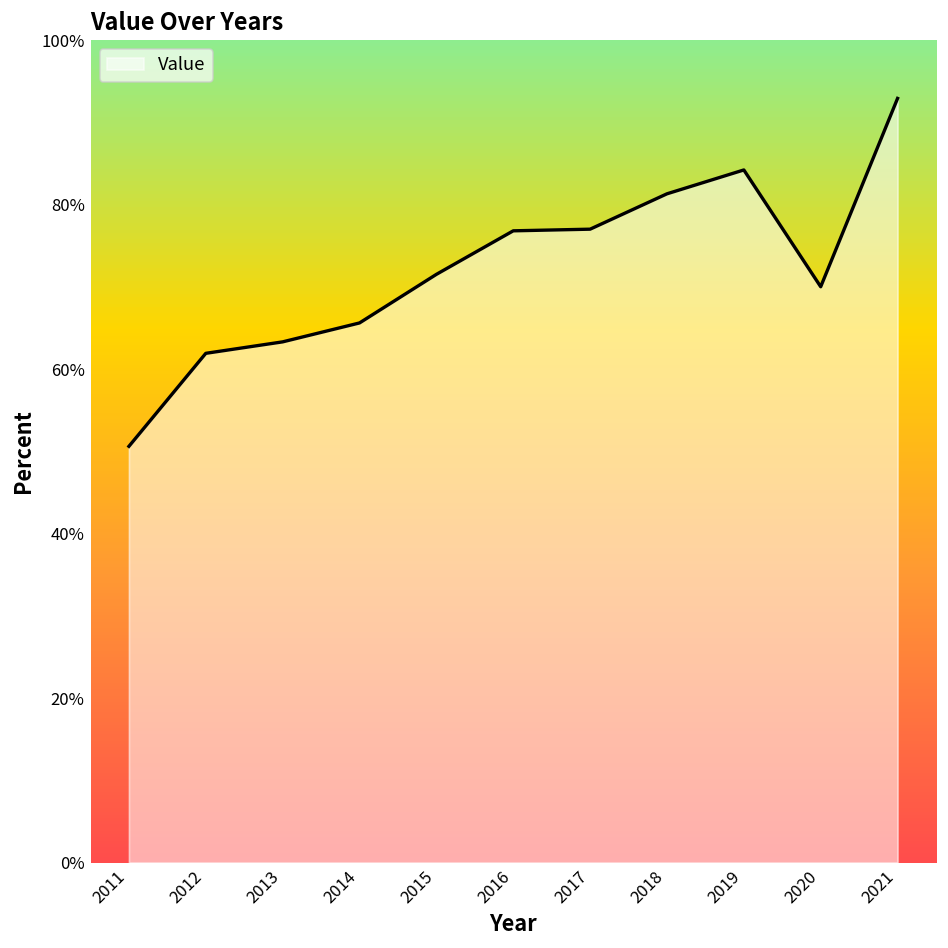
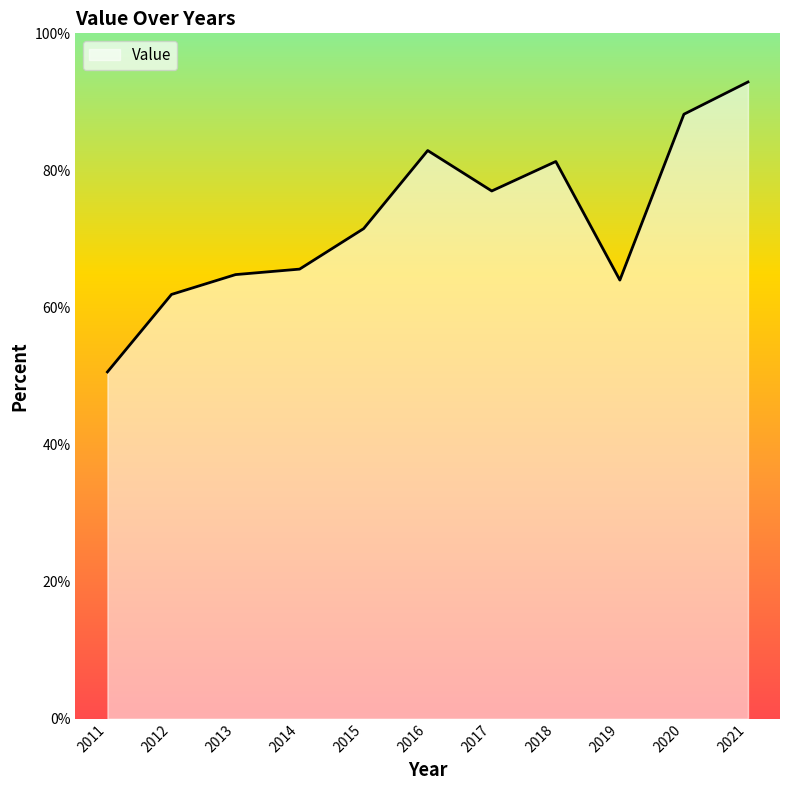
2013: 63% -> 65%
2016: 77% -> 83%
2019: 84% -> 64%
2020: 70% -> 88%
